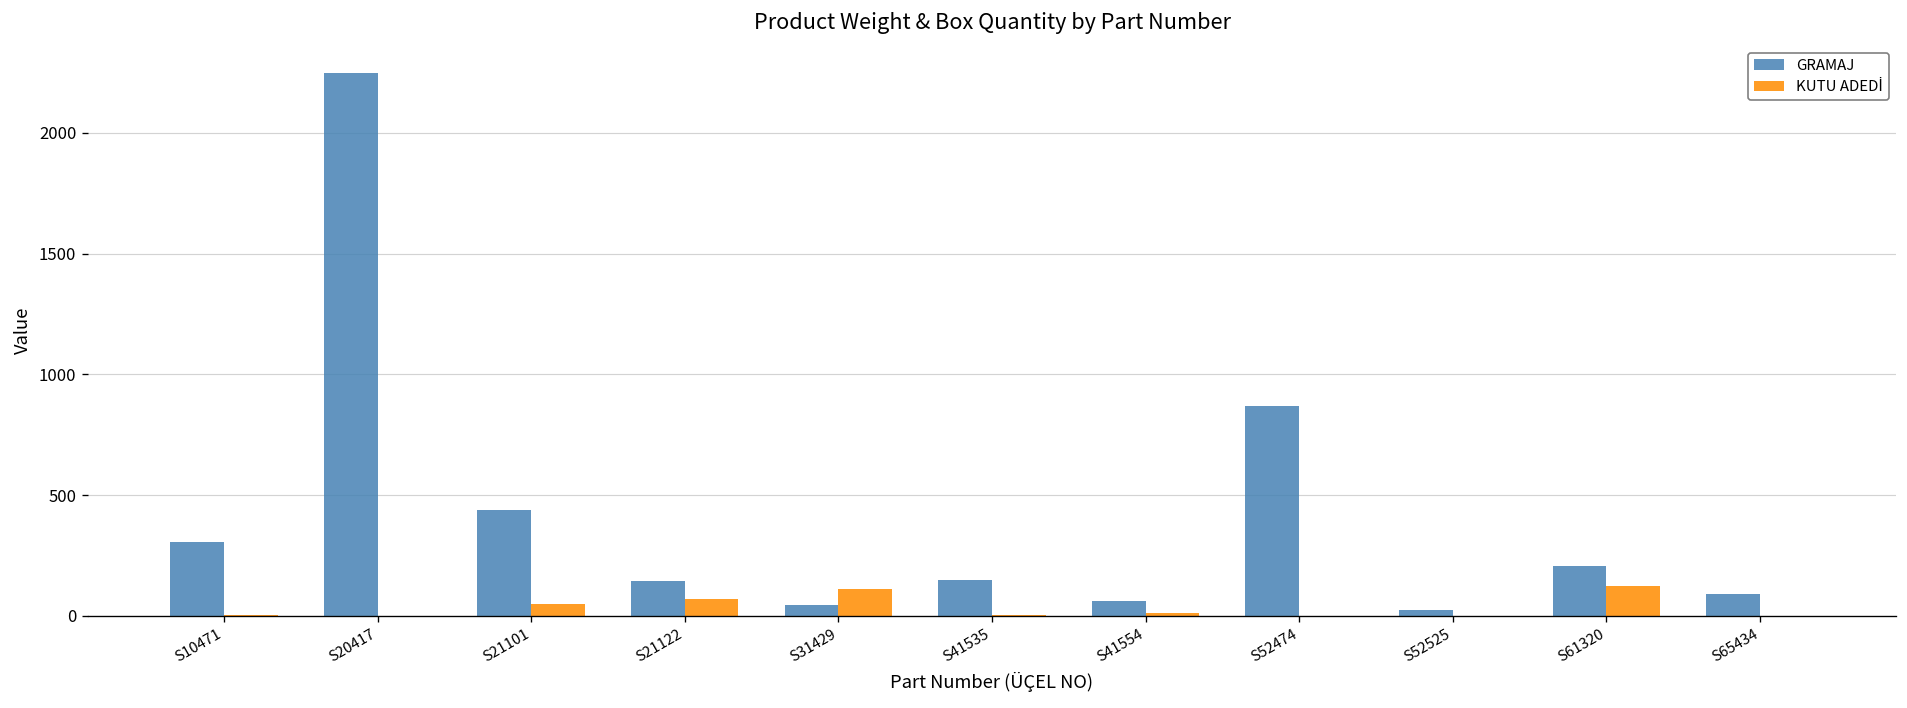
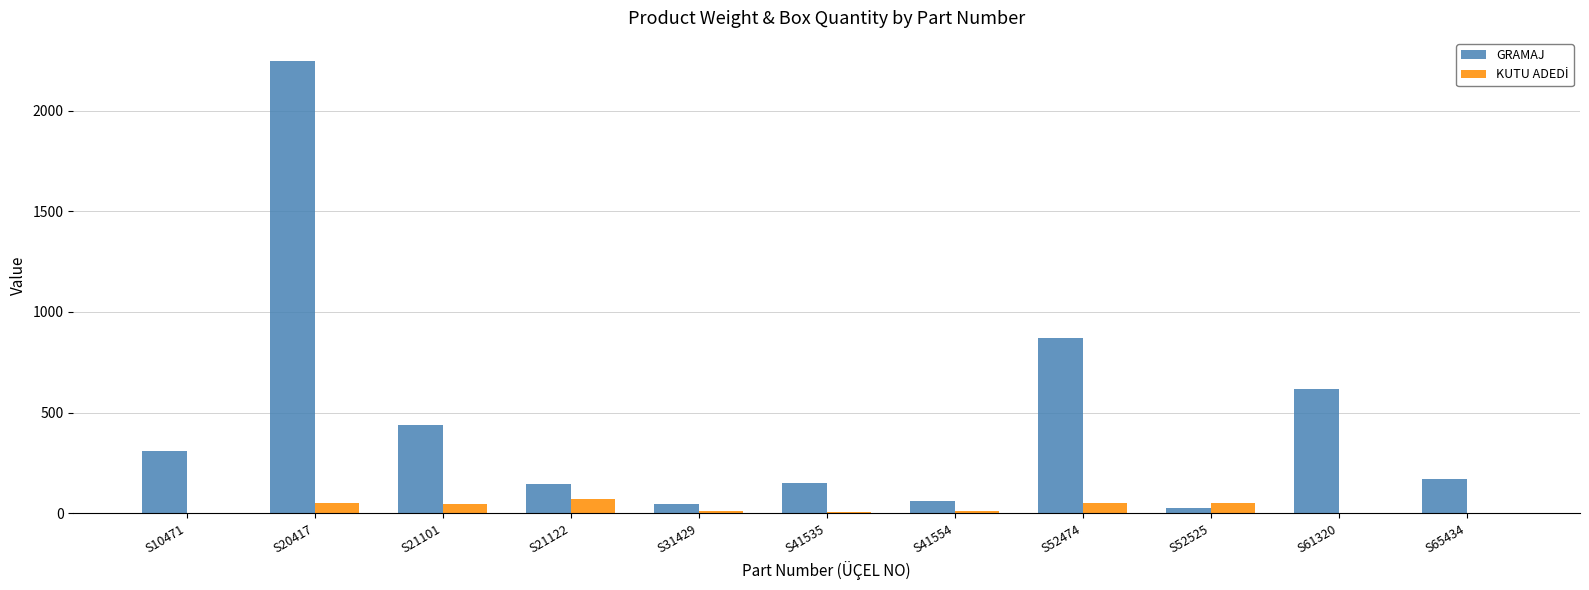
KUTU ADEDİ, S20417: 0 -> 50
KUTU ADEDİ, S31429: 110 -> 10
KUTU ADEDİ, S52474: 0 -> 50
KUTU ADEDİ, S52525: 0 -> 50
GRAMAJ, S61320: 210 -> 620
KUTU ADEDİ, S61320: 120 -> 0
GRAMAJ, S65434: 90 -> 170
